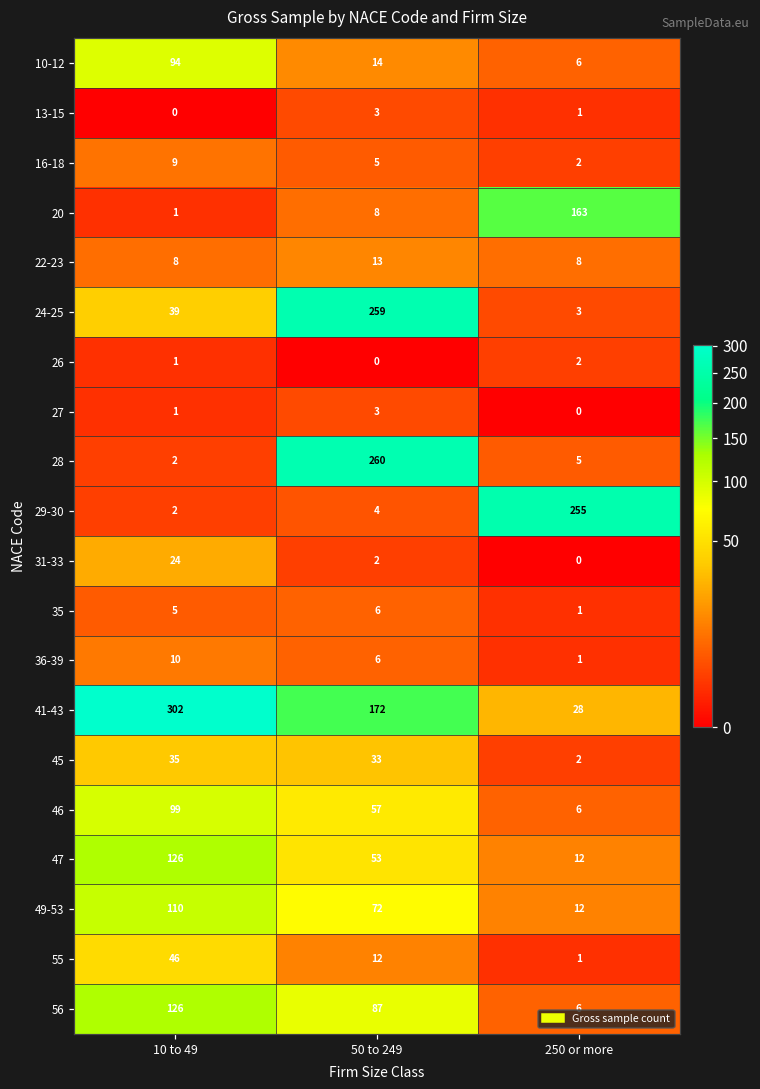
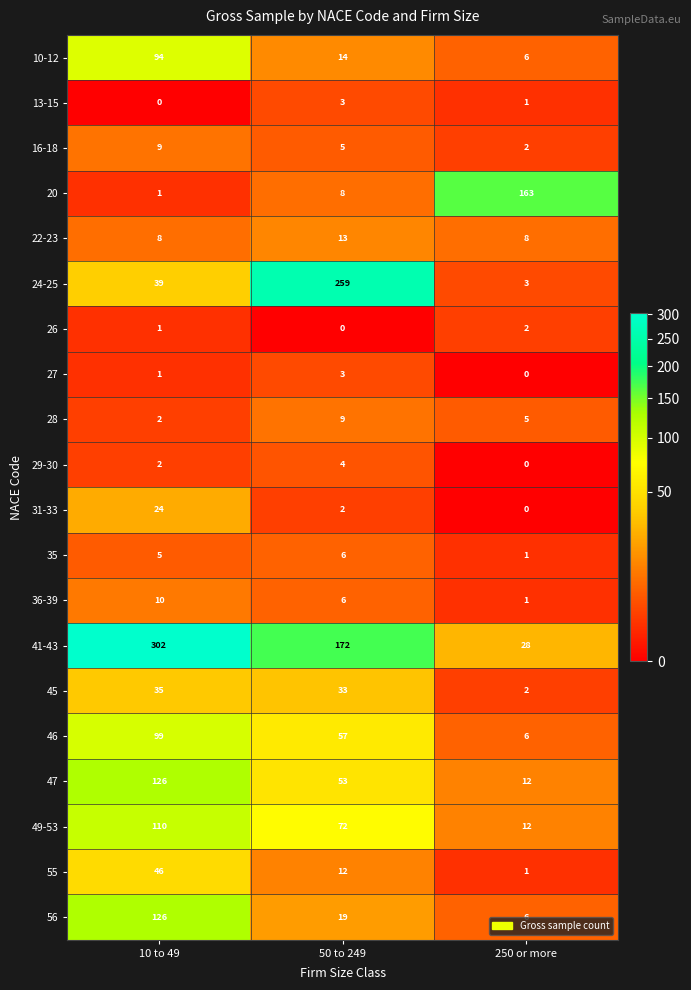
28, 50 to 249: 260 -> 9
29-30, 250 or more: 255 -> 0
56, 50 to 249: 87 -> 19
